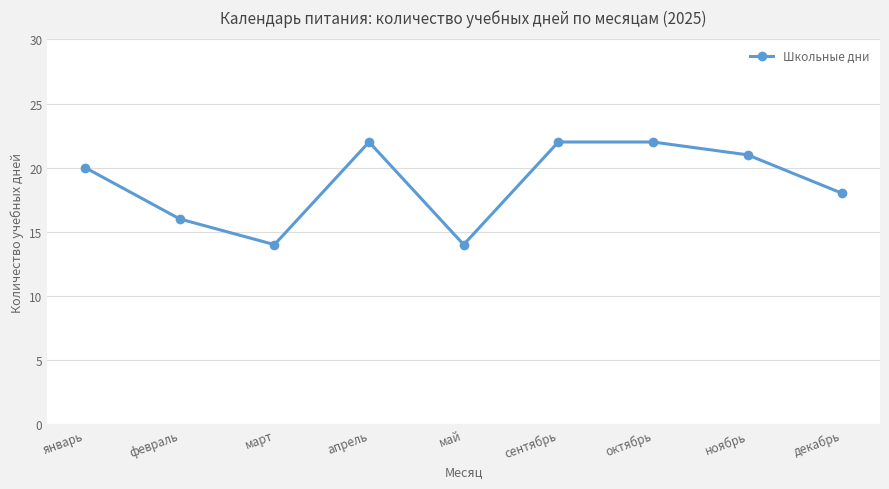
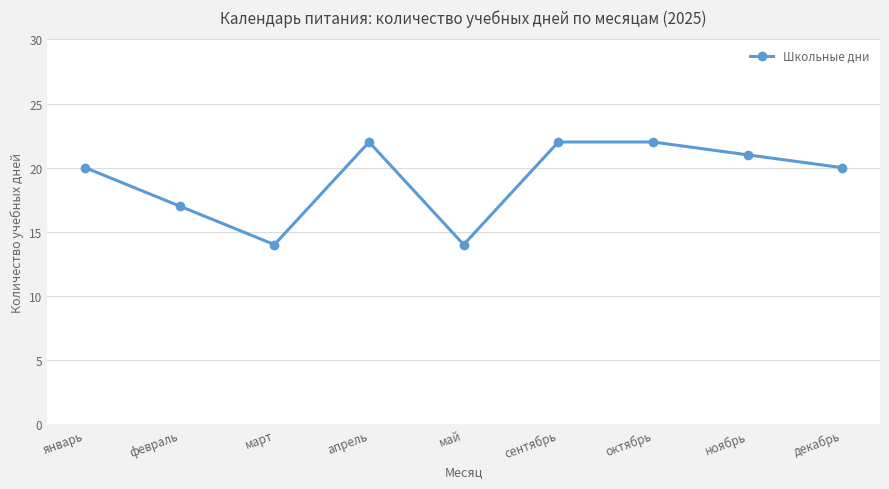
февраль: 16 -> 17
декабрь: 18 -> 20
